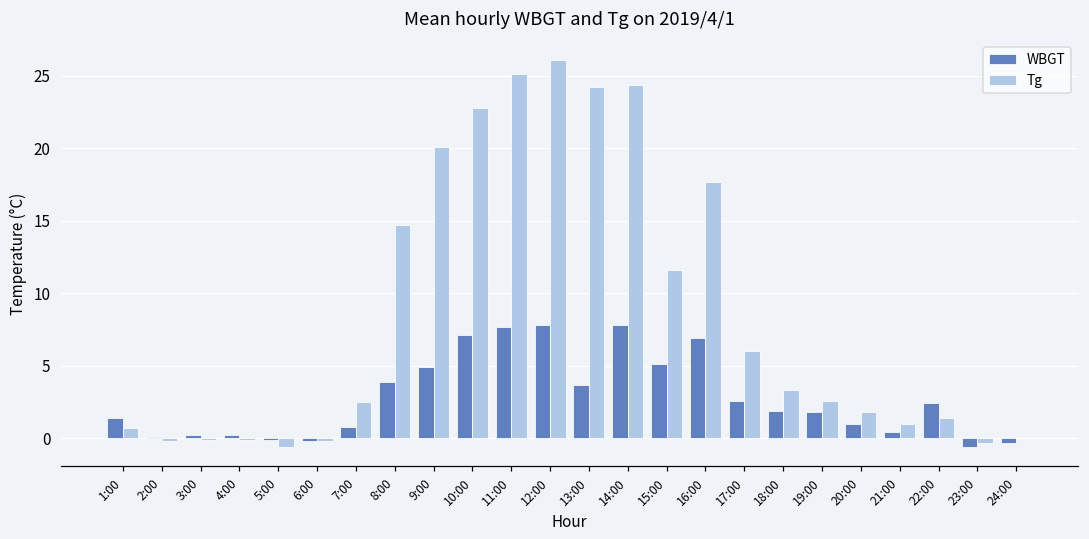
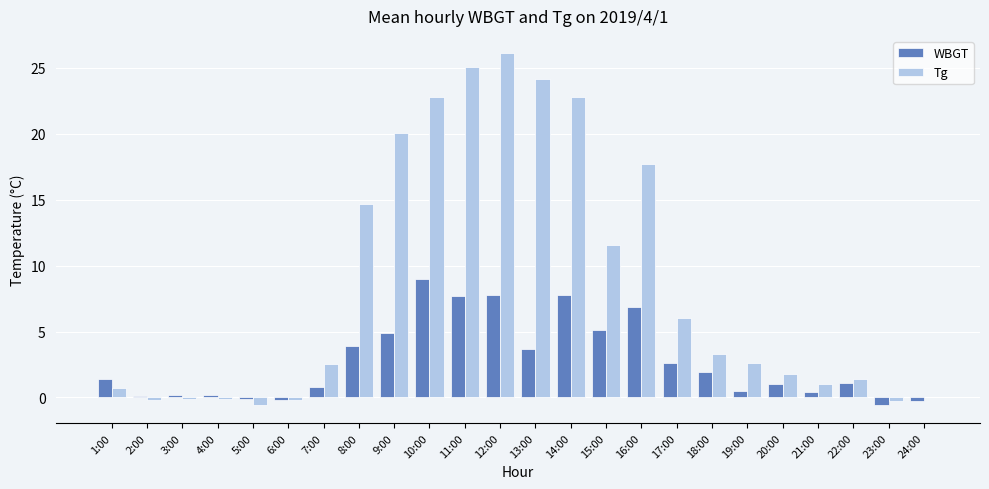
WBGT, 10:00: 7.1 -> 9.0
Tg, 14:00: 24.4 -> 22.8
WBGT, 19:00: 1.8 -> 0.5
WBGT, 22:00: 2.4 -> 1.1
